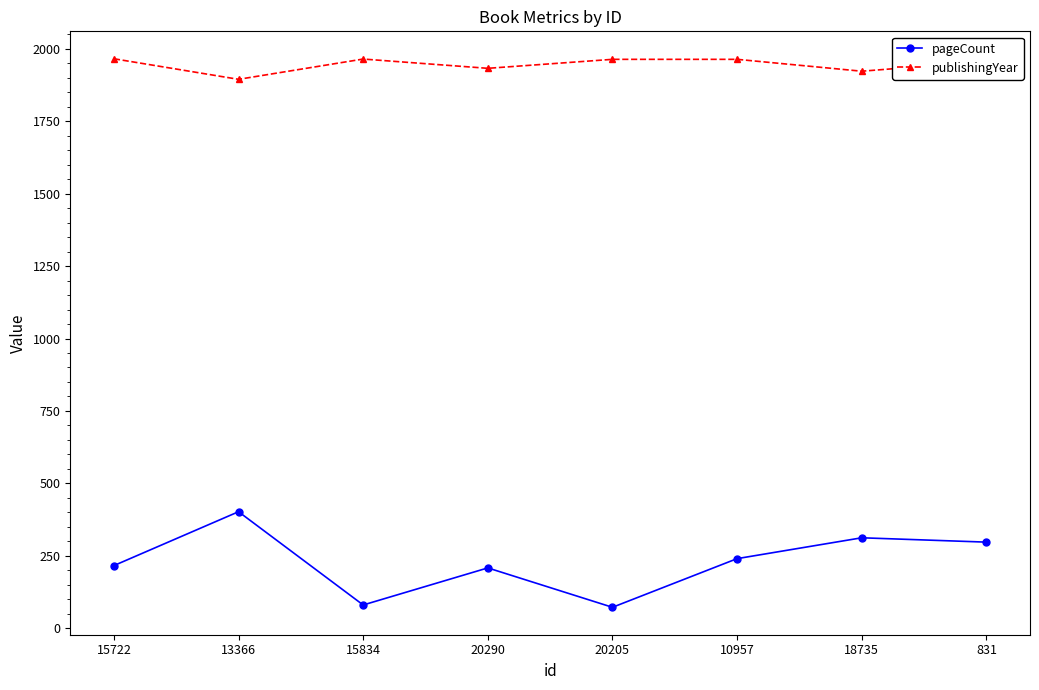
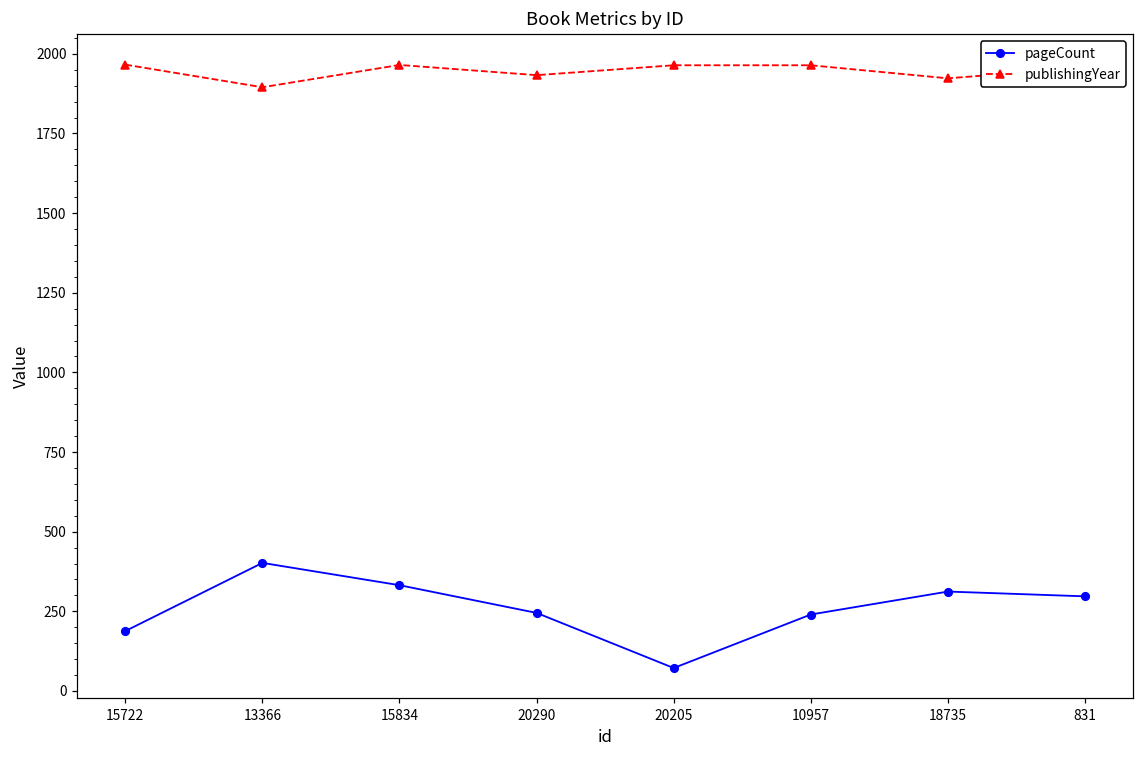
pageCount, 15722: 220 -> 190
pageCount, 15834: 80 -> 330
pageCount, 20290: 210 -> 250
